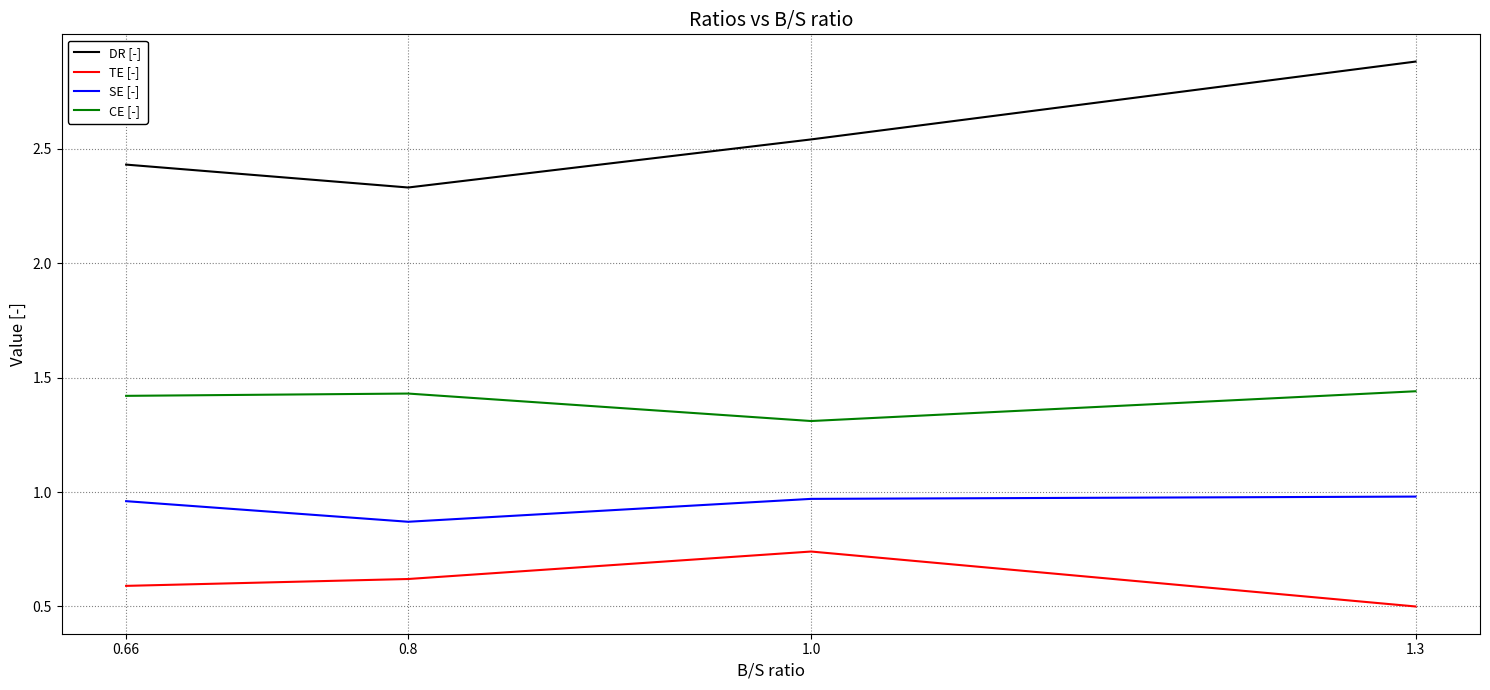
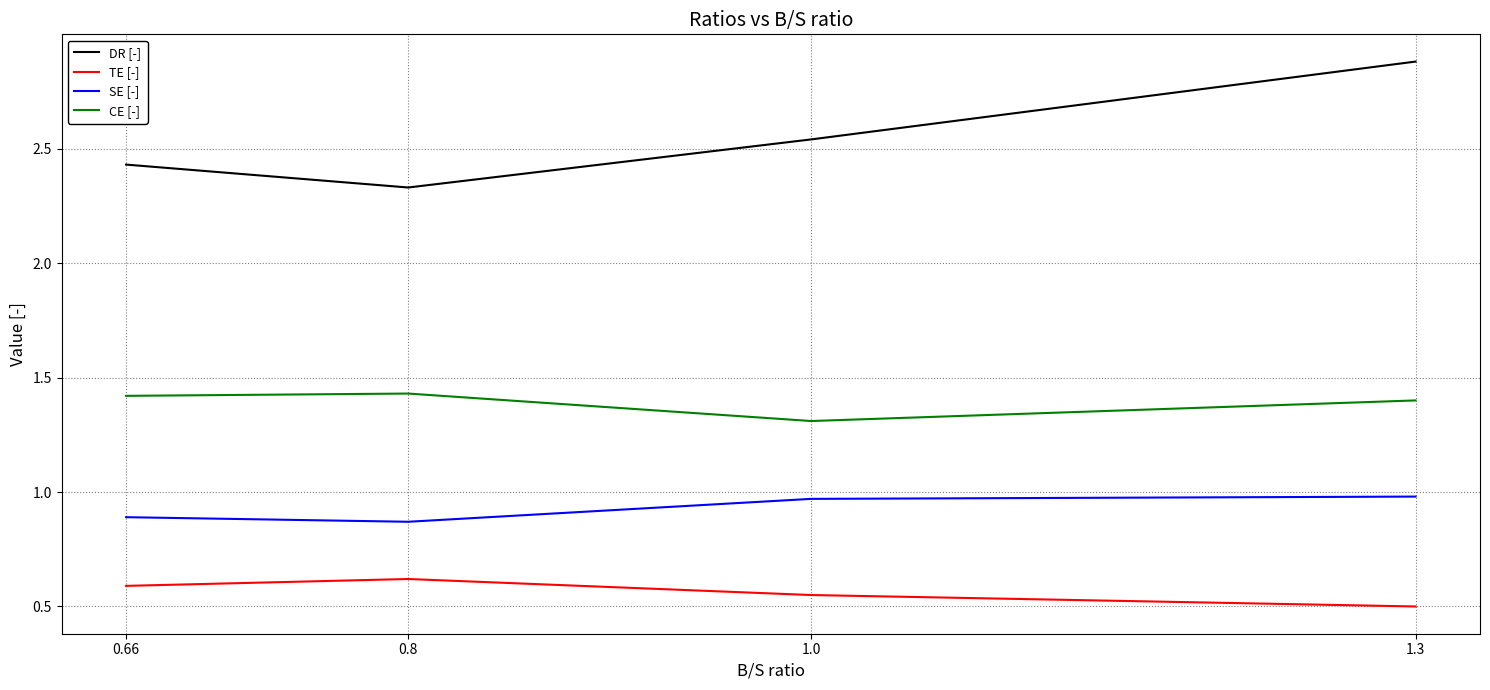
SE [-], 0.66: 0.96 -> 0.89
TE [-], 1.0: 0.74 -> 0.55
CE [-], 1.3: 1.44 -> 1.40
